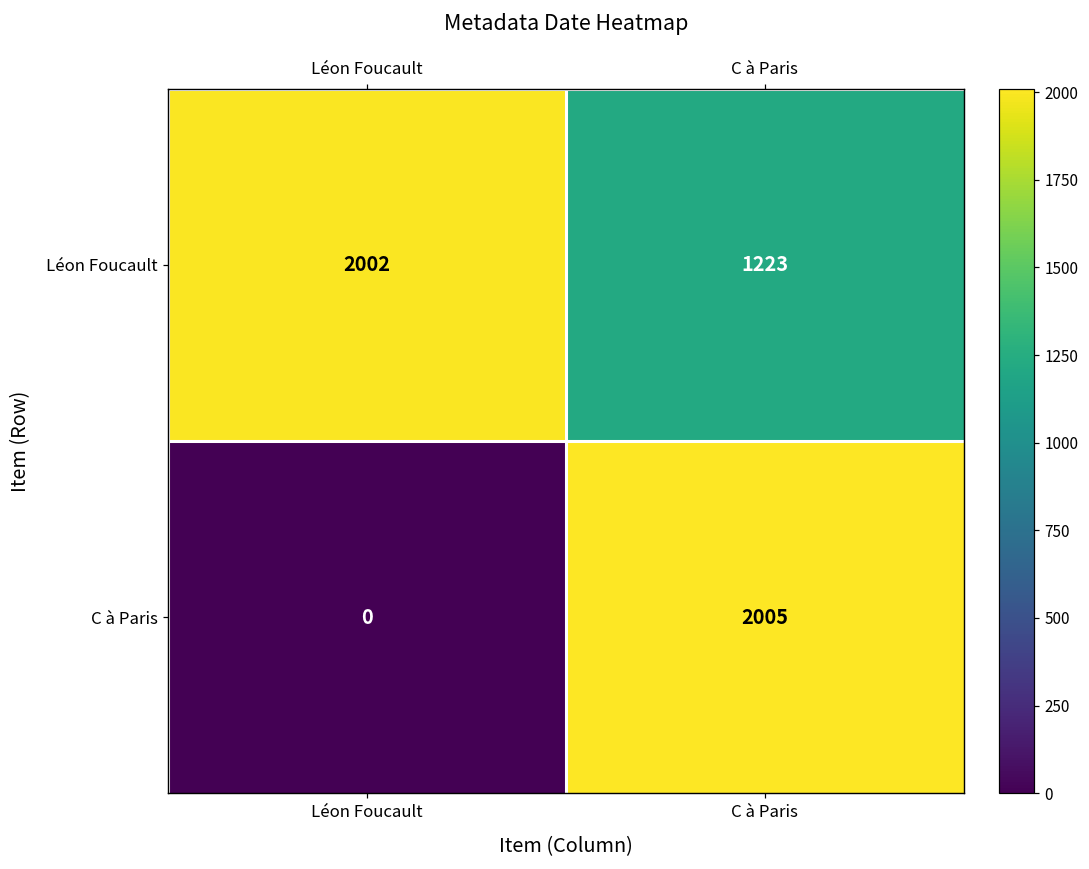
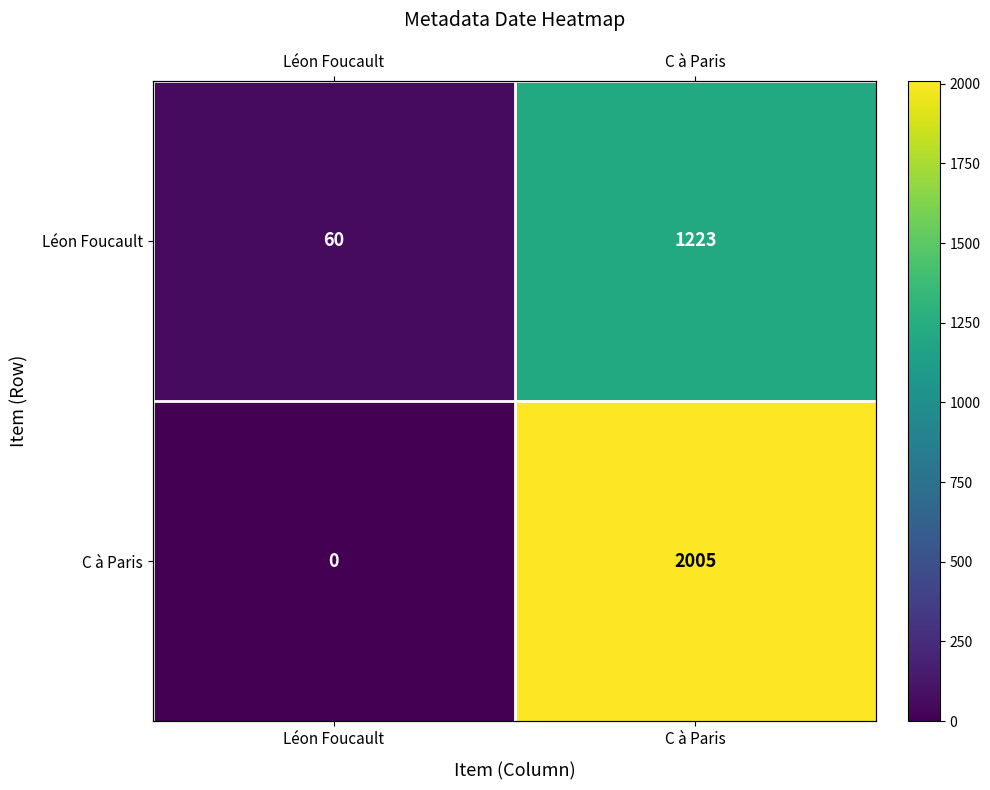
Léon Foucault, Léon Foucault: 2002 -> 60
